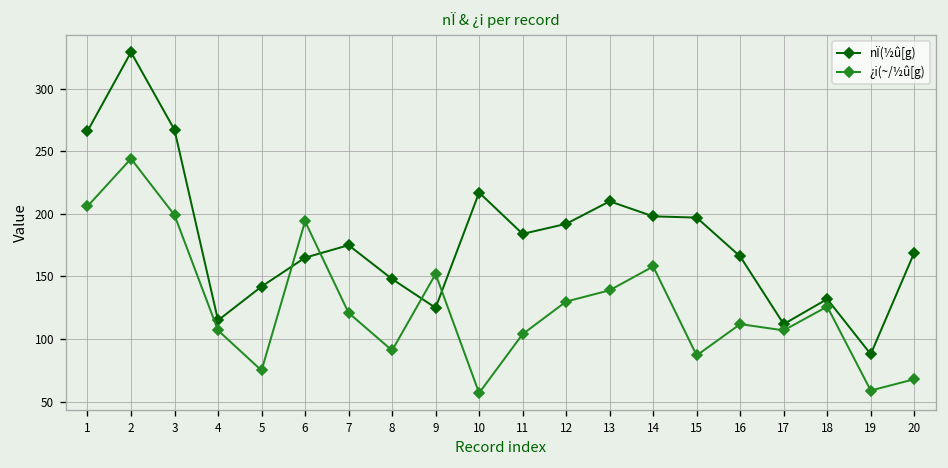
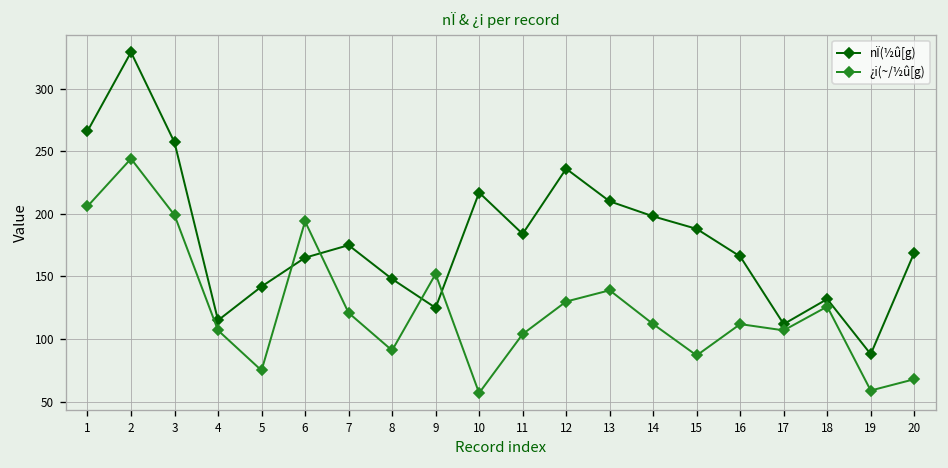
nÏ(½û[g), 3: 267 -> 257
nÏ(½û[g), 12: 192 -> 236
¿i(~/½û[g), 14: 158 -> 112
nÏ(½û[g), 15: 197 -> 188
